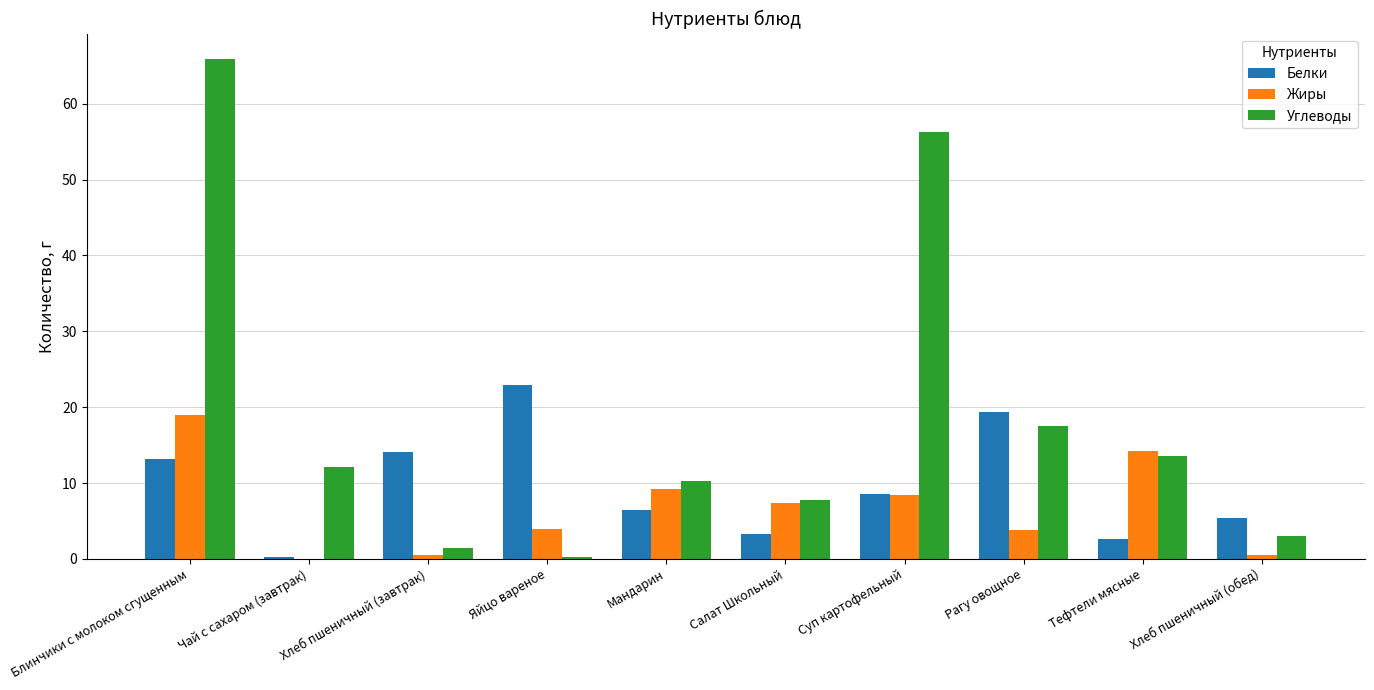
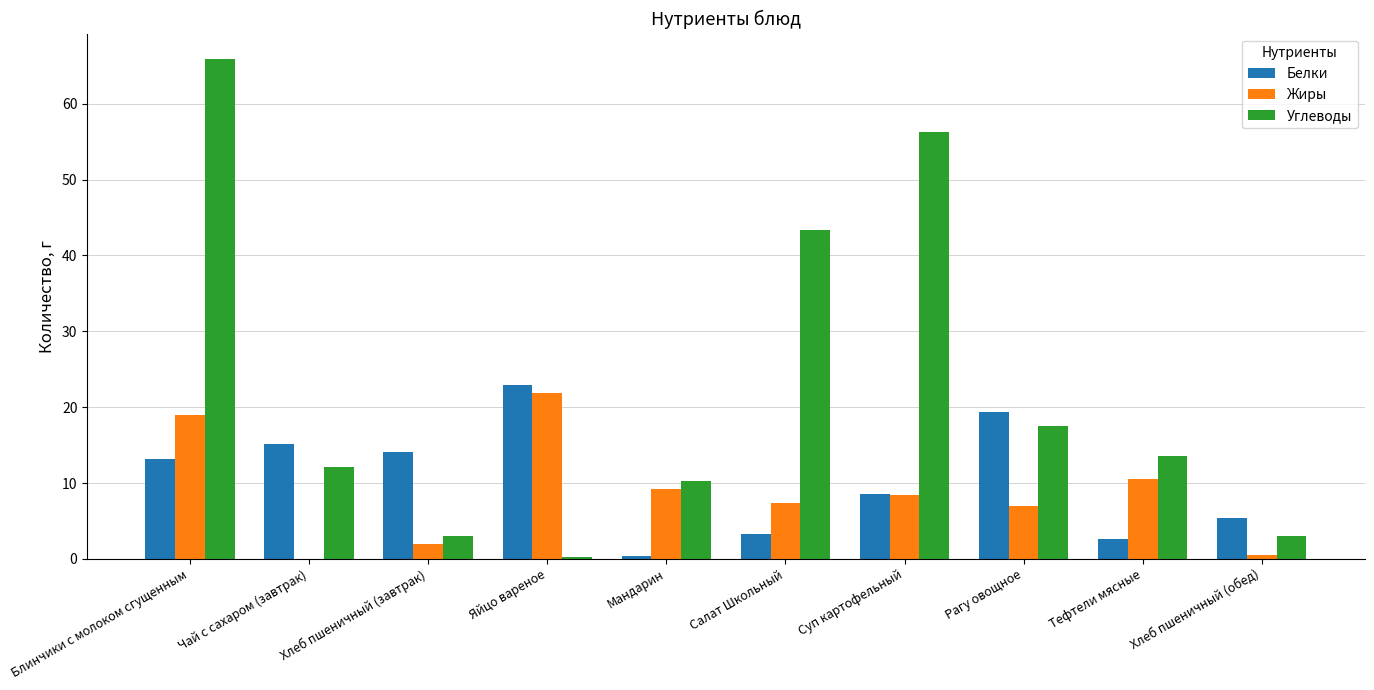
Белки, Чай с сахаром (завтрак): 0 -> 15
Жиры, Хлеб пшеничный (завтрак): 1 -> 2
Углеводы, Хлеб пшеничный (завтрак): 1 -> 3
Жиры, Яйцо вареное: 4 -> 22
Белки, Мандарин: 7 -> 0
Углеводы, Салат Школьный: 8 -> 43
Жиры, Рагу овощное: 4 -> 7
Жиры, Тефтели мясные: 14 -> 11
